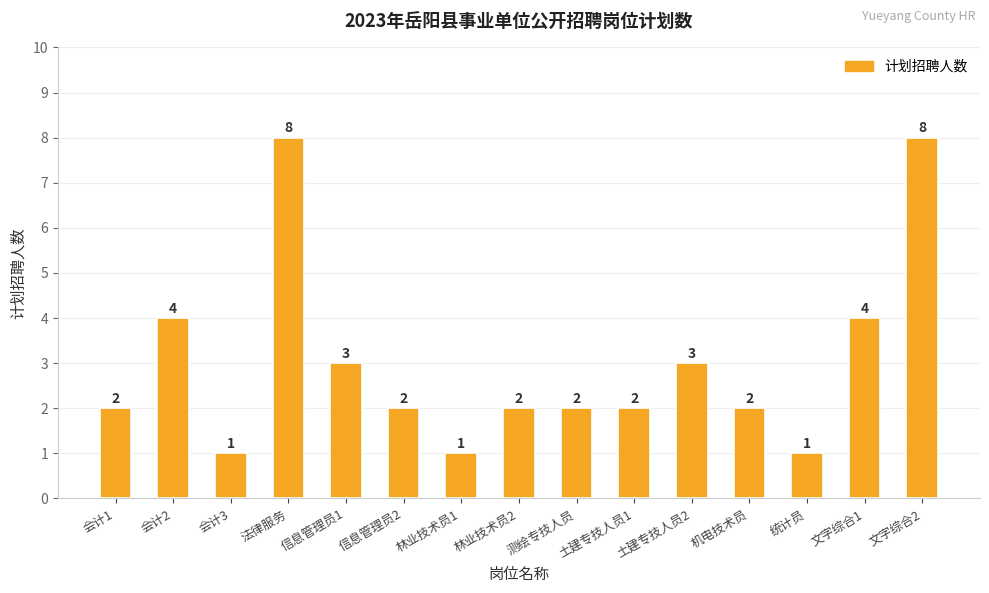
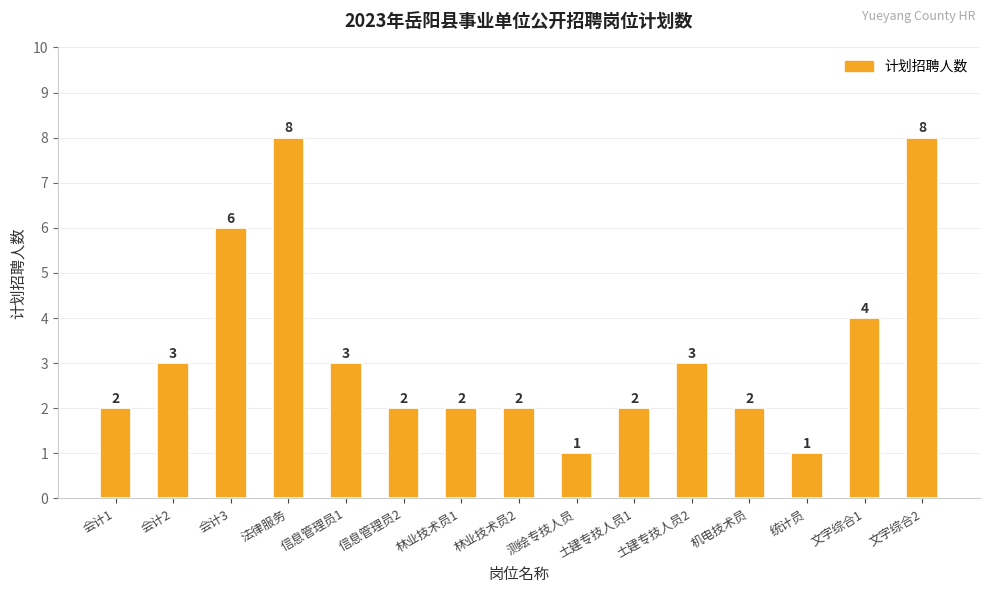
会计2: 4 -> 3
会计3: 1 -> 6
林业技术员1: 1 -> 2
测绘专技人员: 2 -> 1
